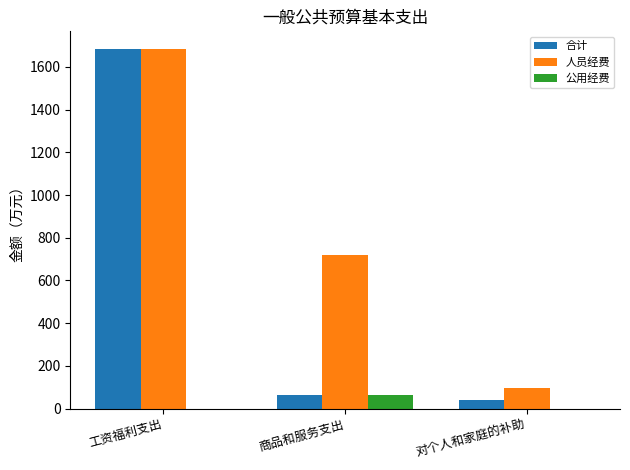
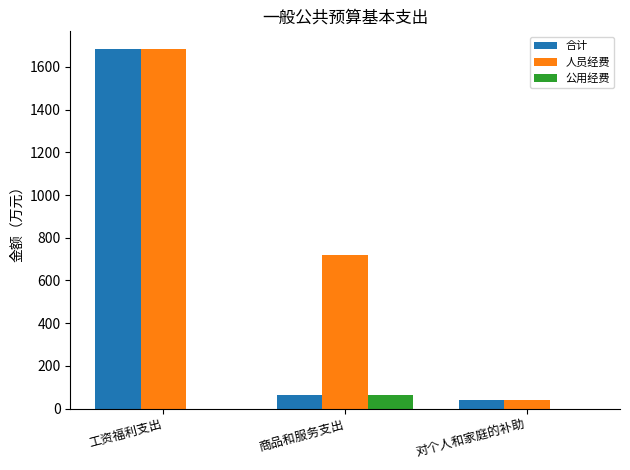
人员经费, 对个人和家庭的补助: 100 -> 40
